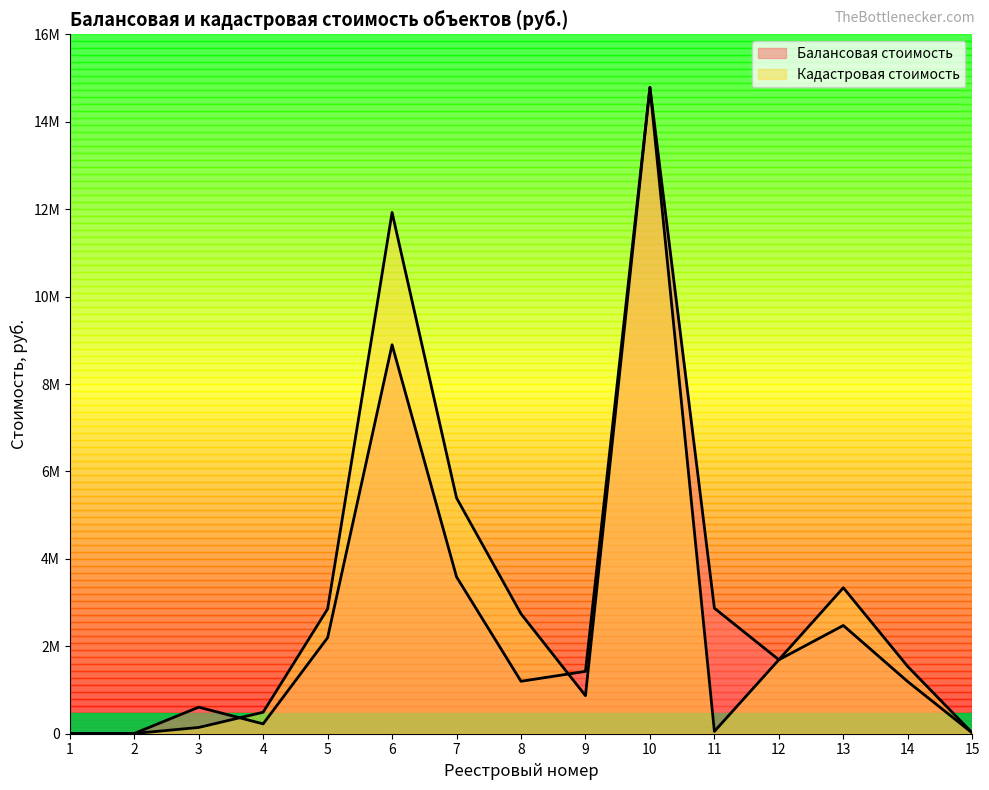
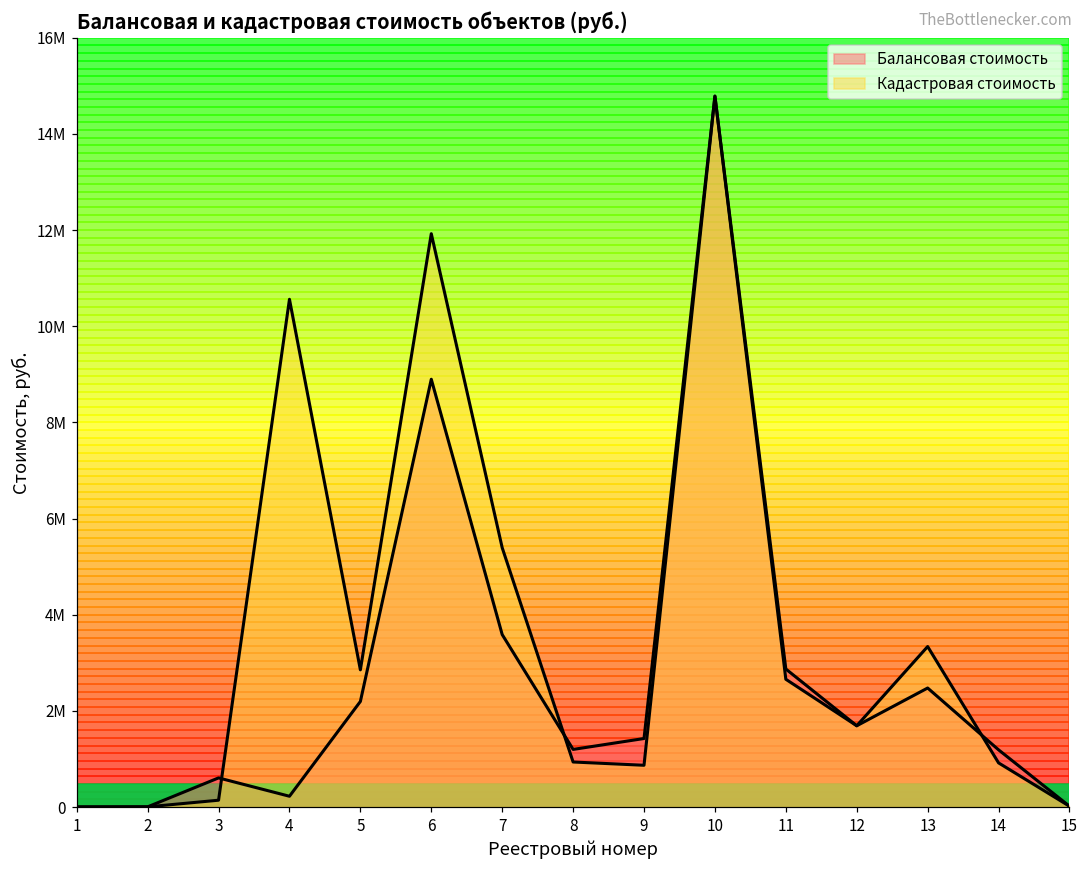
Кадастровая стоимость, 4: 500000 -> 10600000
Кадастровая стоимость, 8: 2700000 -> 900000
Кадастровая стоимость, 11: 100000 -> 2700000
Кадастровая стоимость, 14: 1500000 -> 900000
